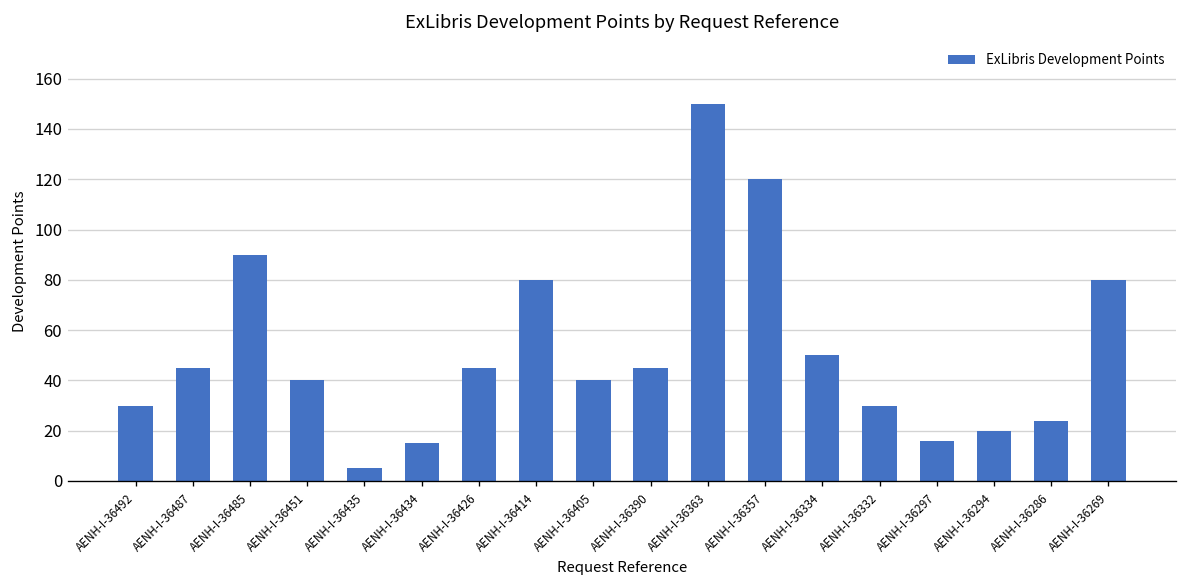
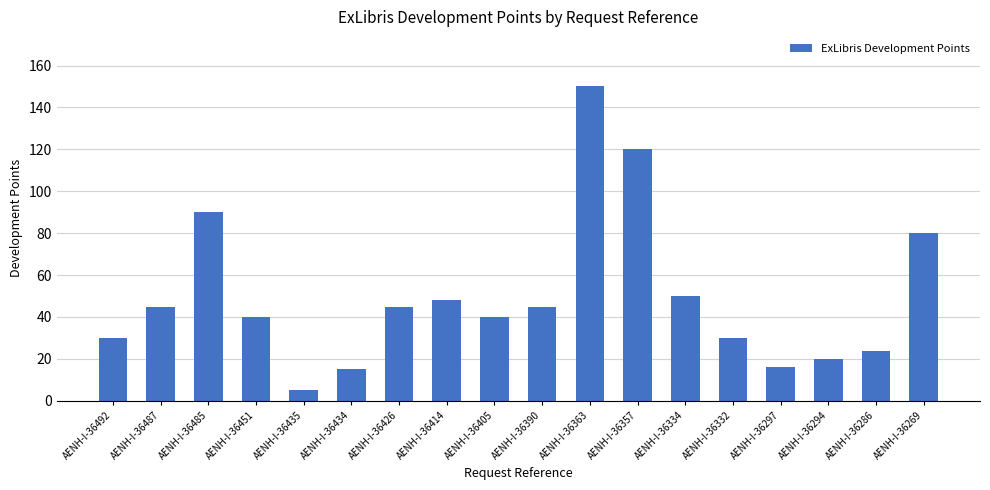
AENH-I-36414: 80 -> 48
